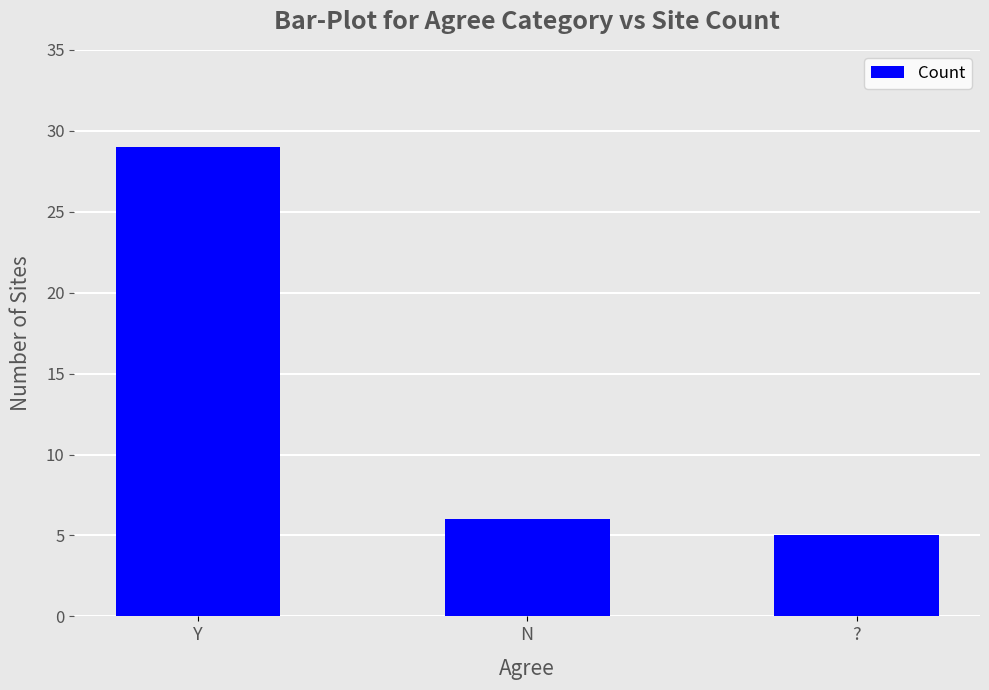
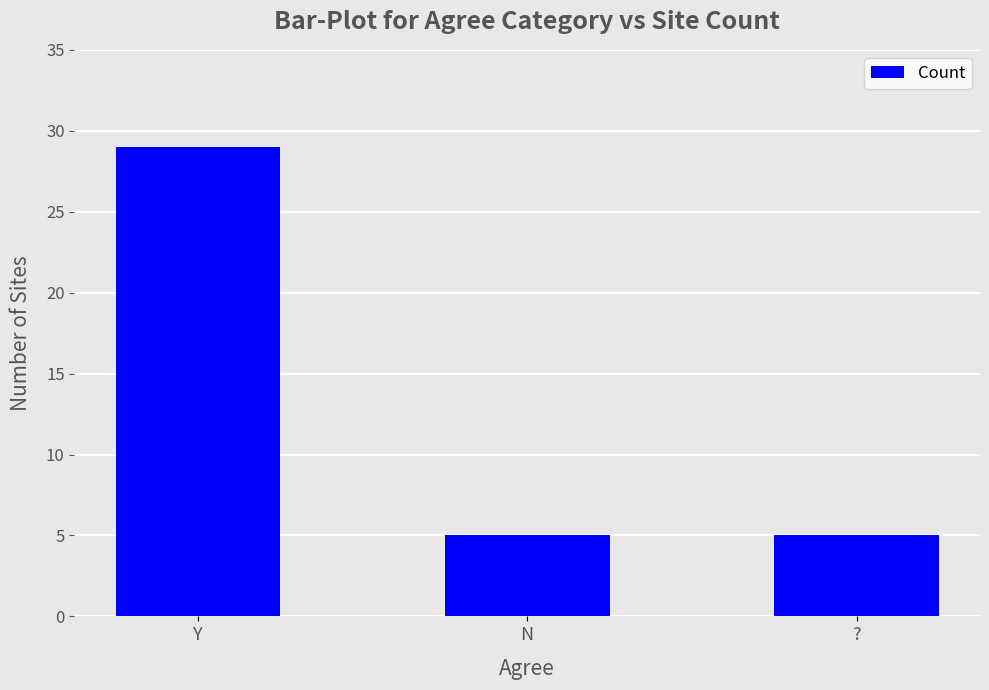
N: 6 -> 5
